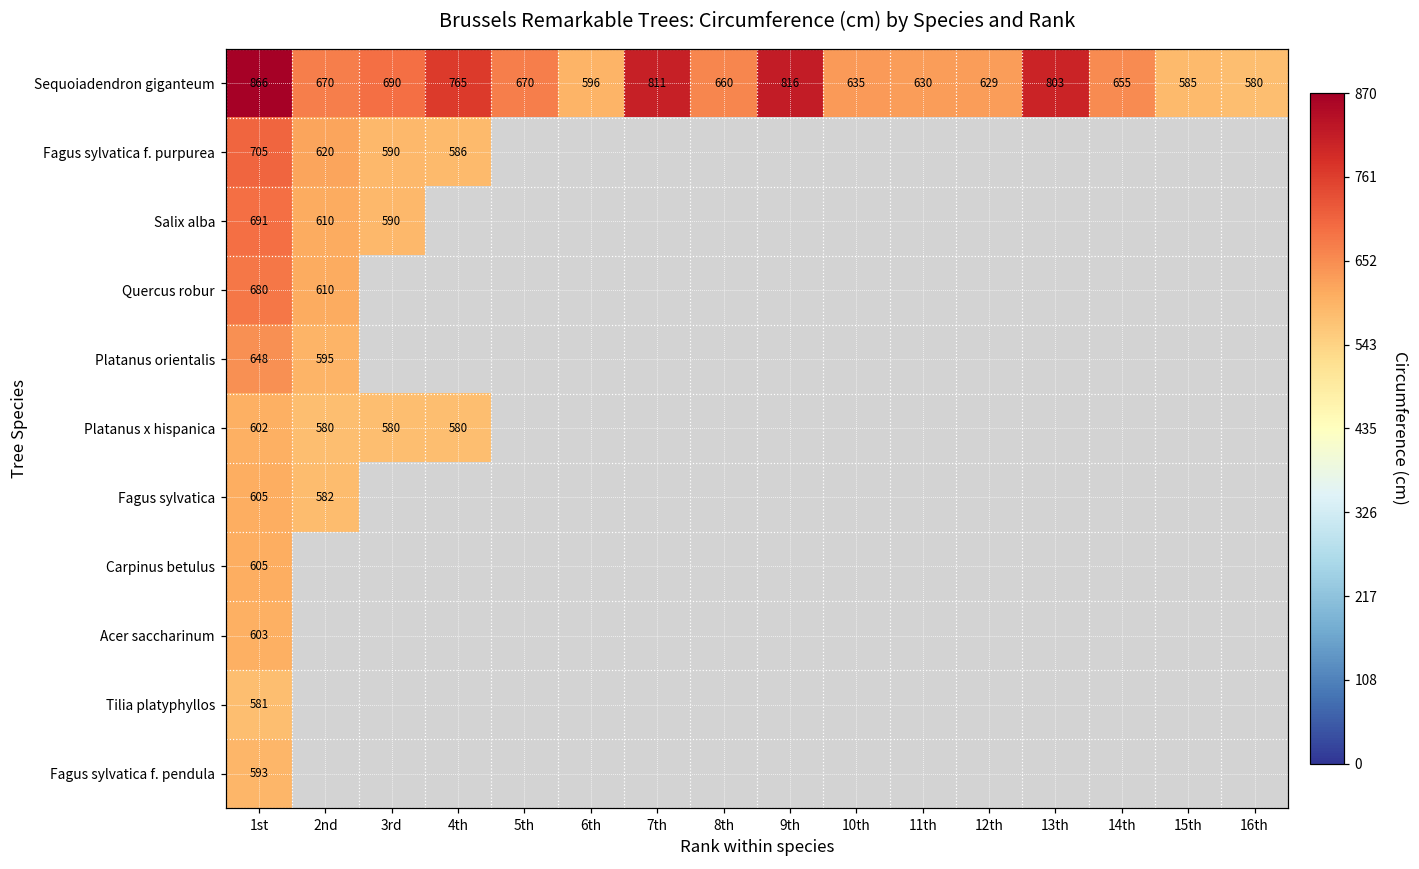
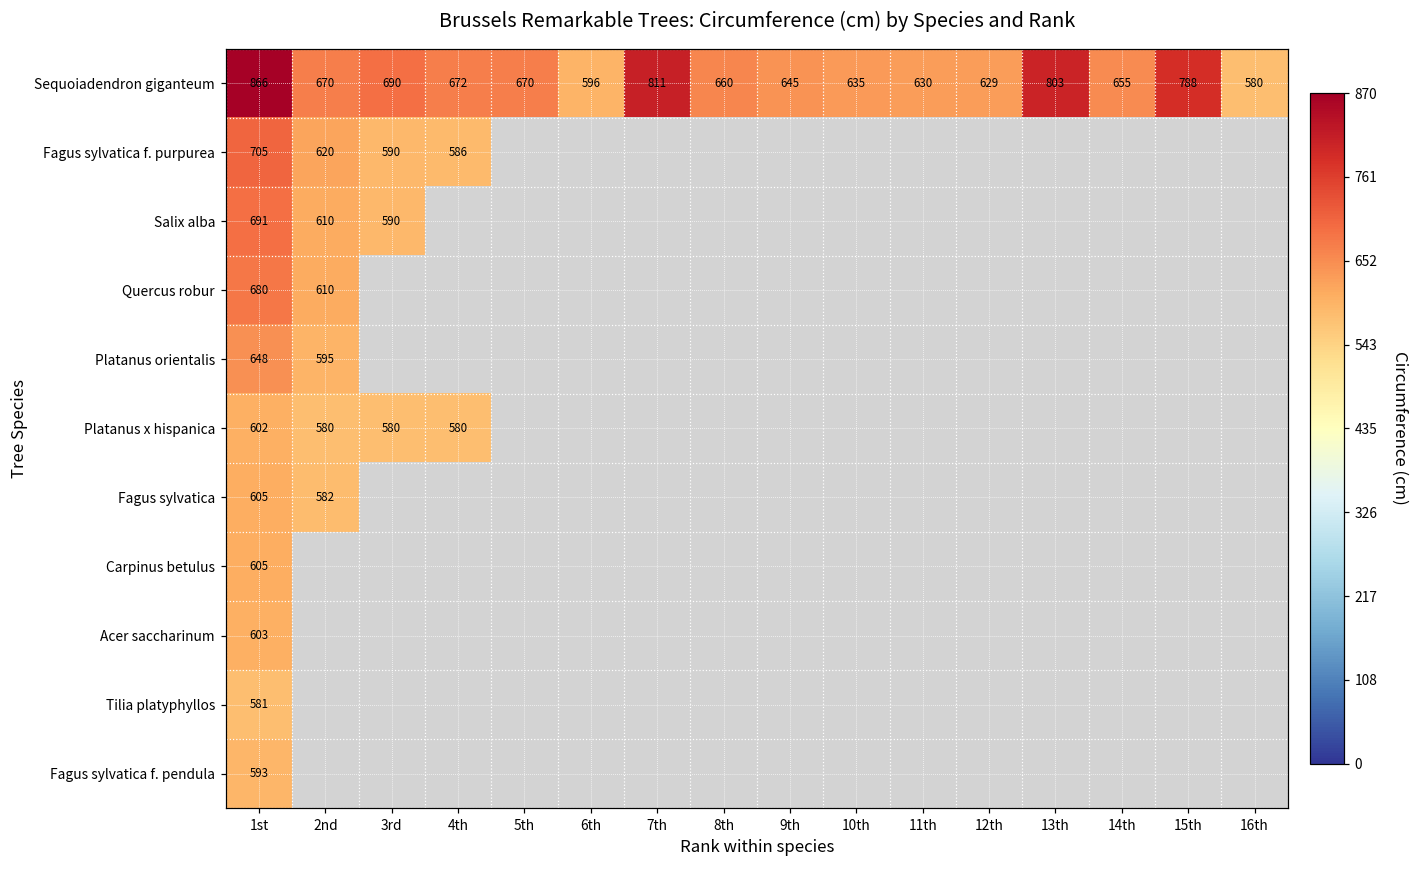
Sequoiadendron giganteum, 4th: 765 -> 672
Sequoiadendron giganteum, 9th: 816 -> 645
Sequoiadendron giganteum, 15th: 585 -> 788
